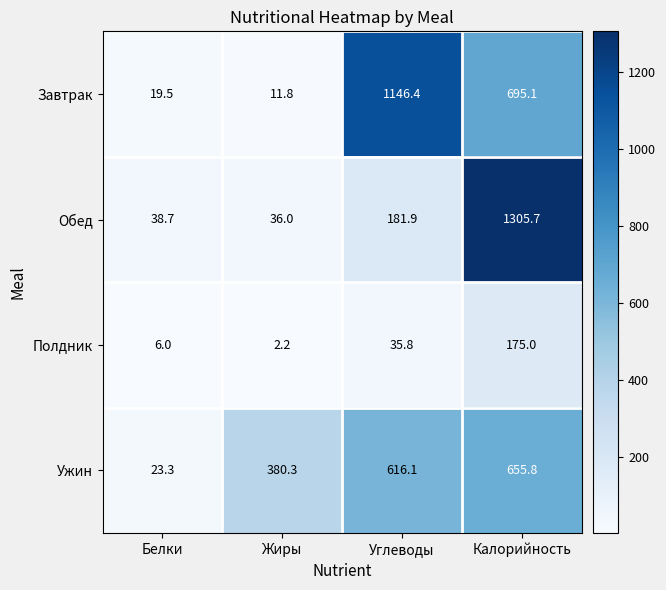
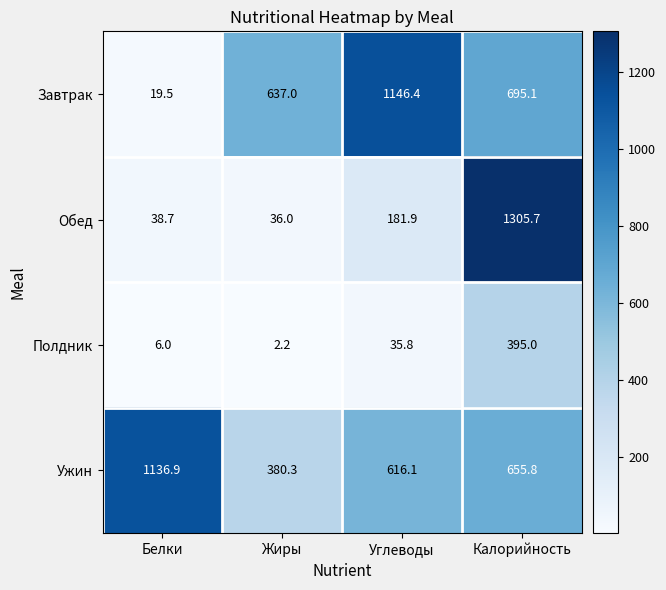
Завтрак, Жиры: 11.8 -> 637.0
Полдник, Калорийность: 175.0 -> 395.0
Ужин, Белки: 23.3 -> 1136.9
